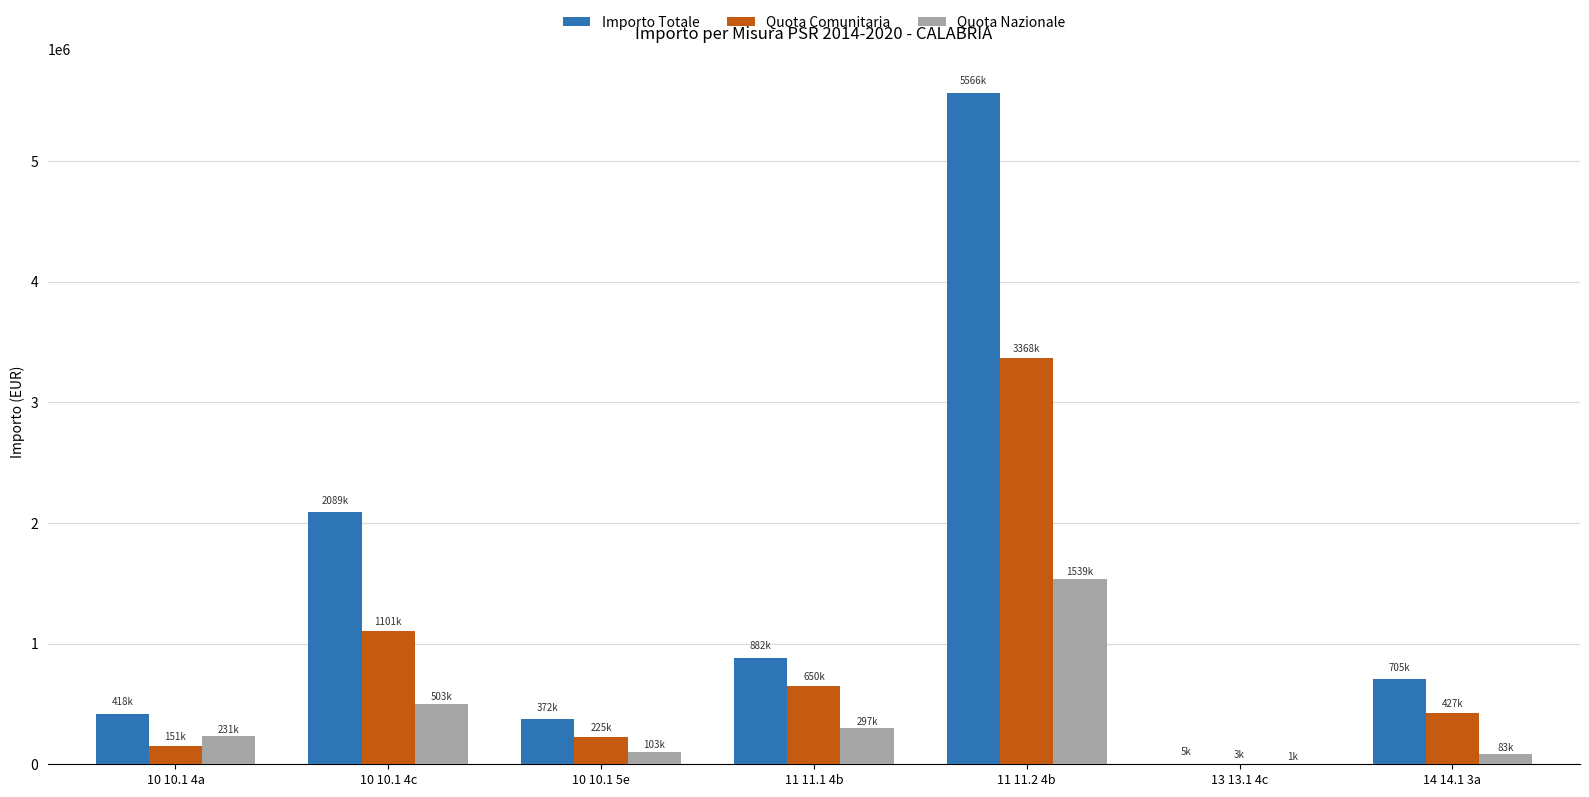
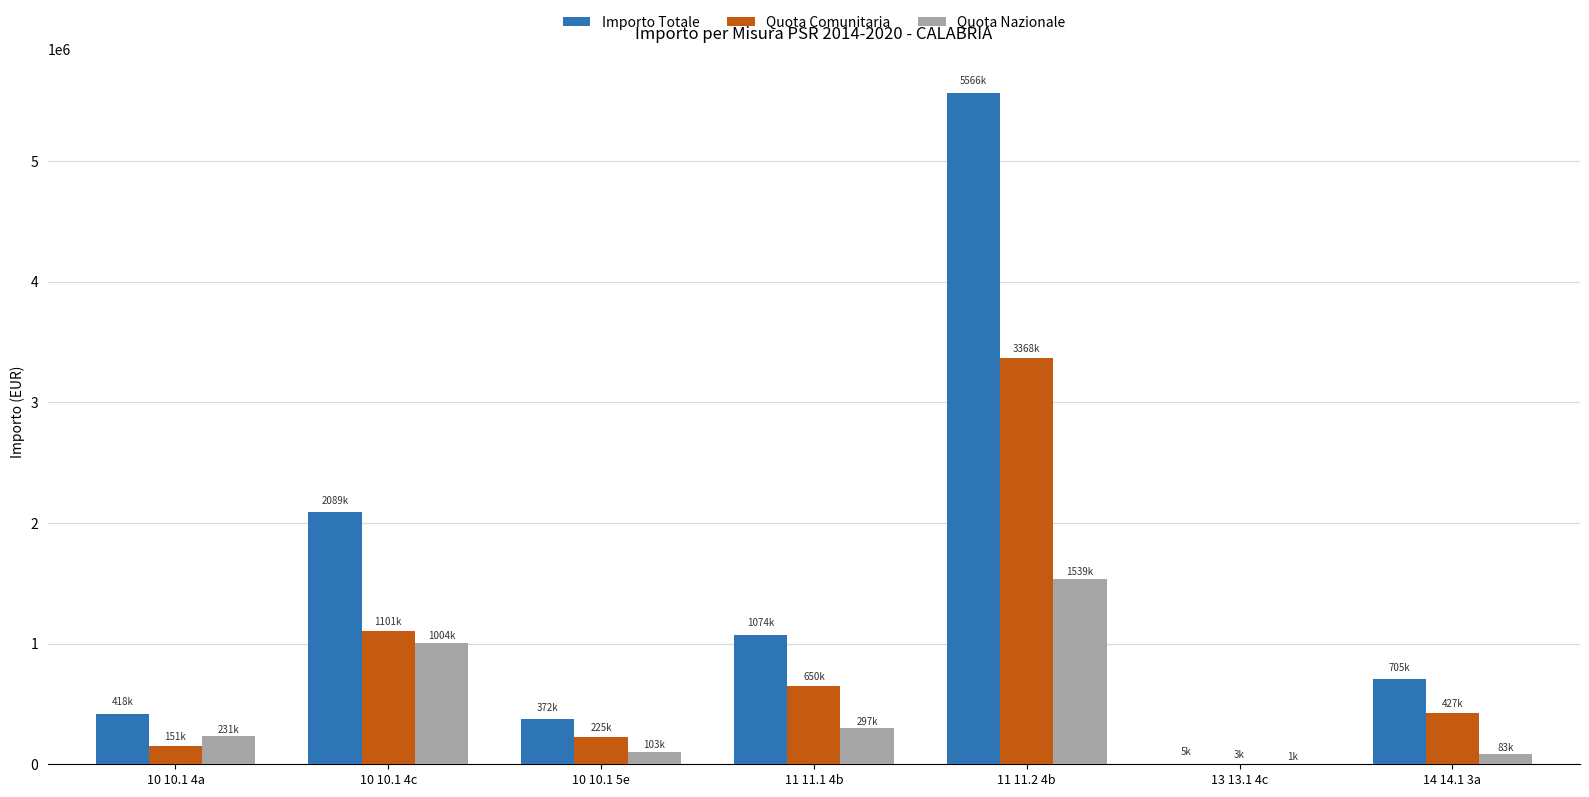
Quota Nazionale, 10 10.1 4c: 503k -> 1004k
Importo Totale, 11 11.1 4b: 882k -> 1074k
